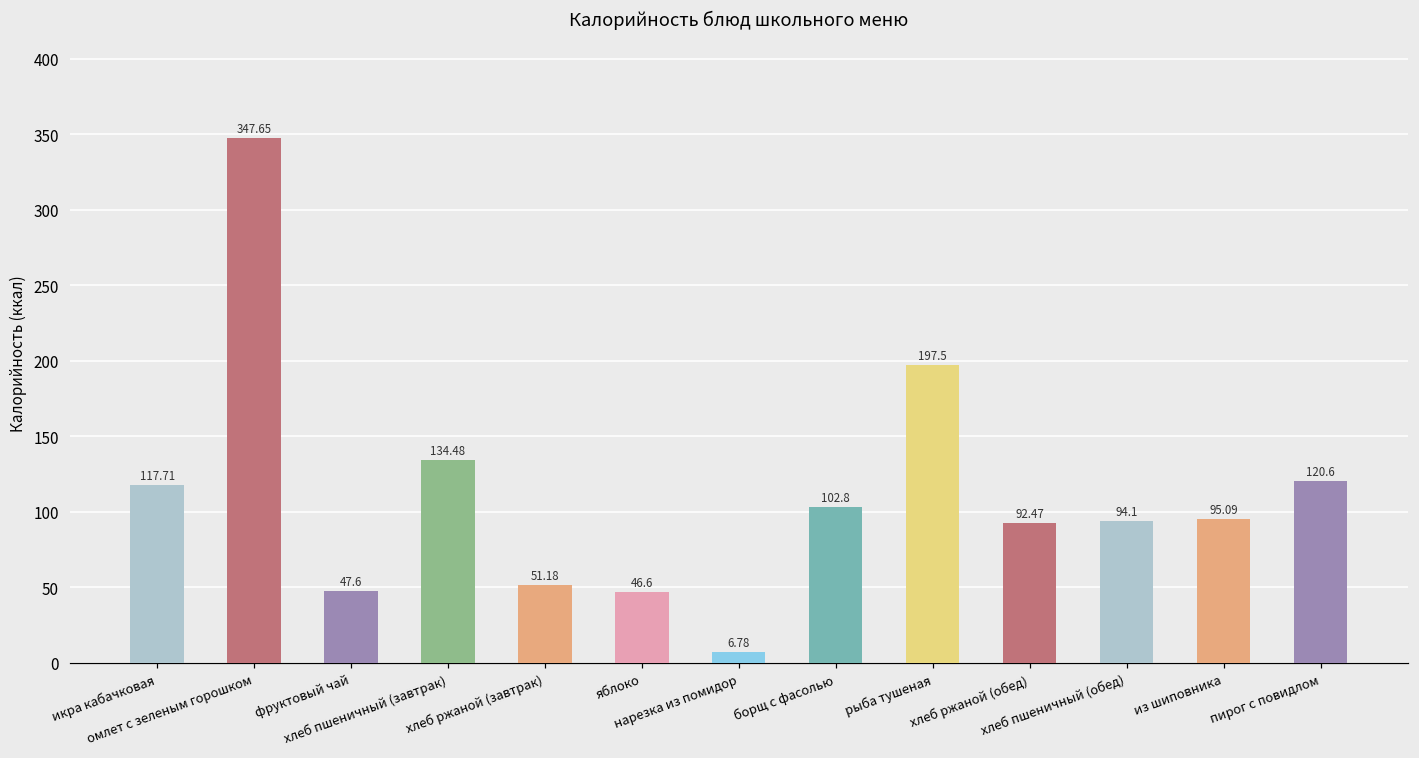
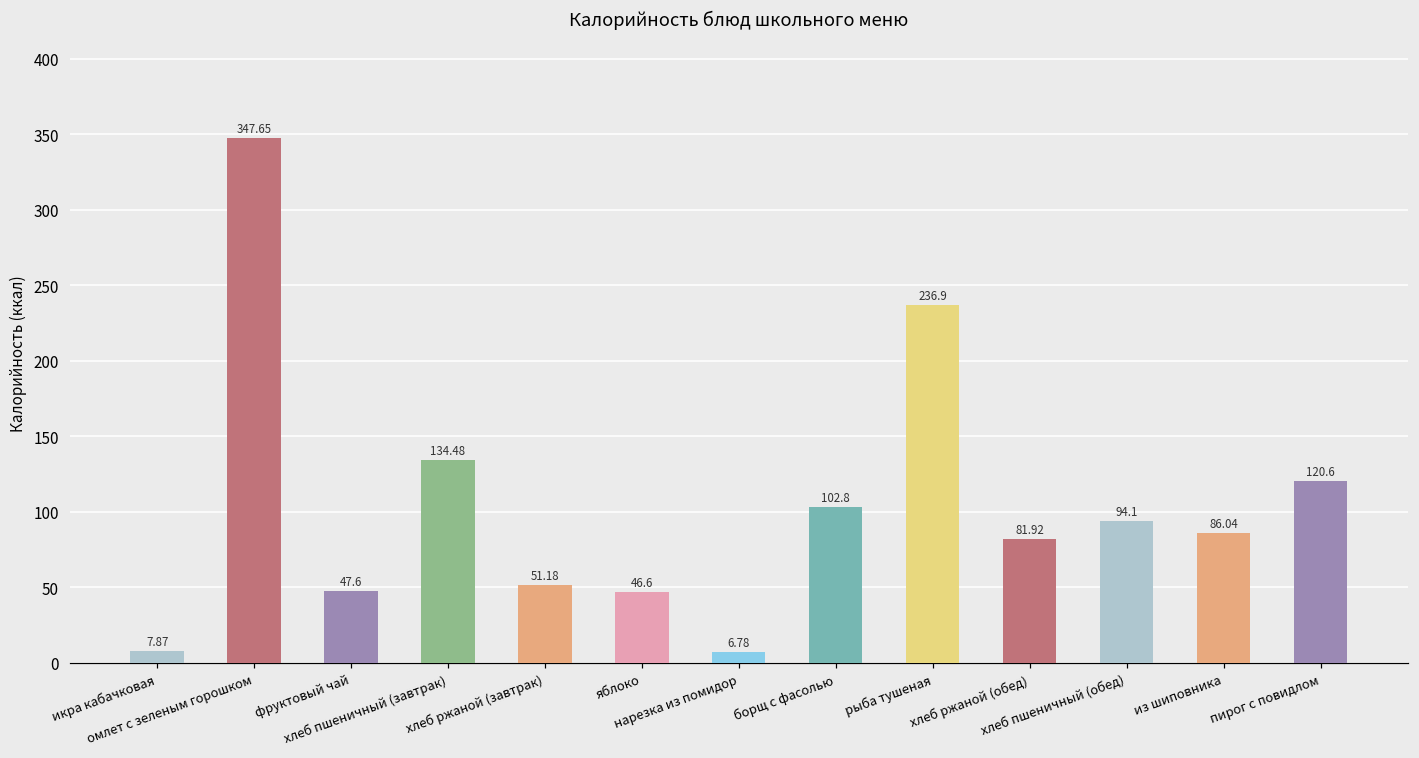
икра кабачковая: 117.71 -> 7.87
рыба тушеная: 197.5 -> 236.9
хлеб ржаной (обед): 92.47 -> 81.92
из шиповника: 95.09 -> 86.04
